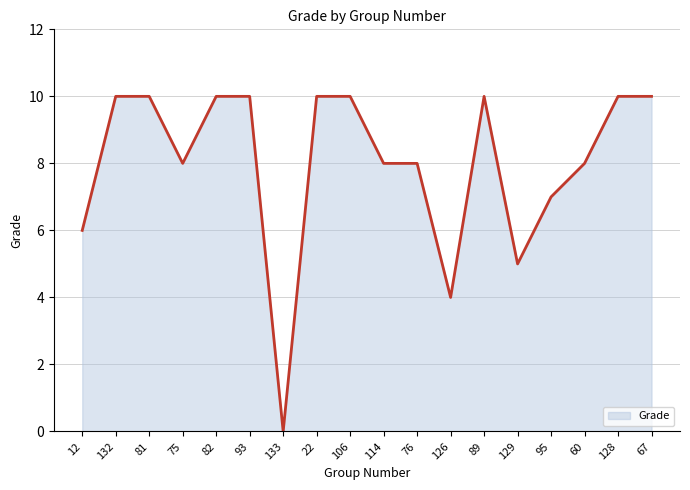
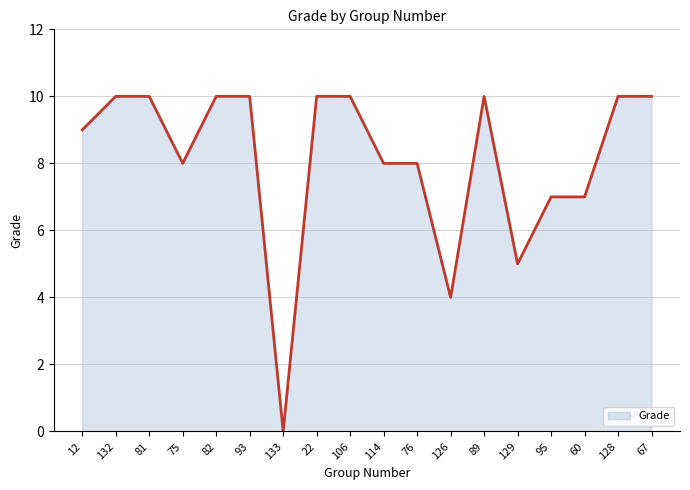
12: 6 -> 9
60: 8 -> 7
